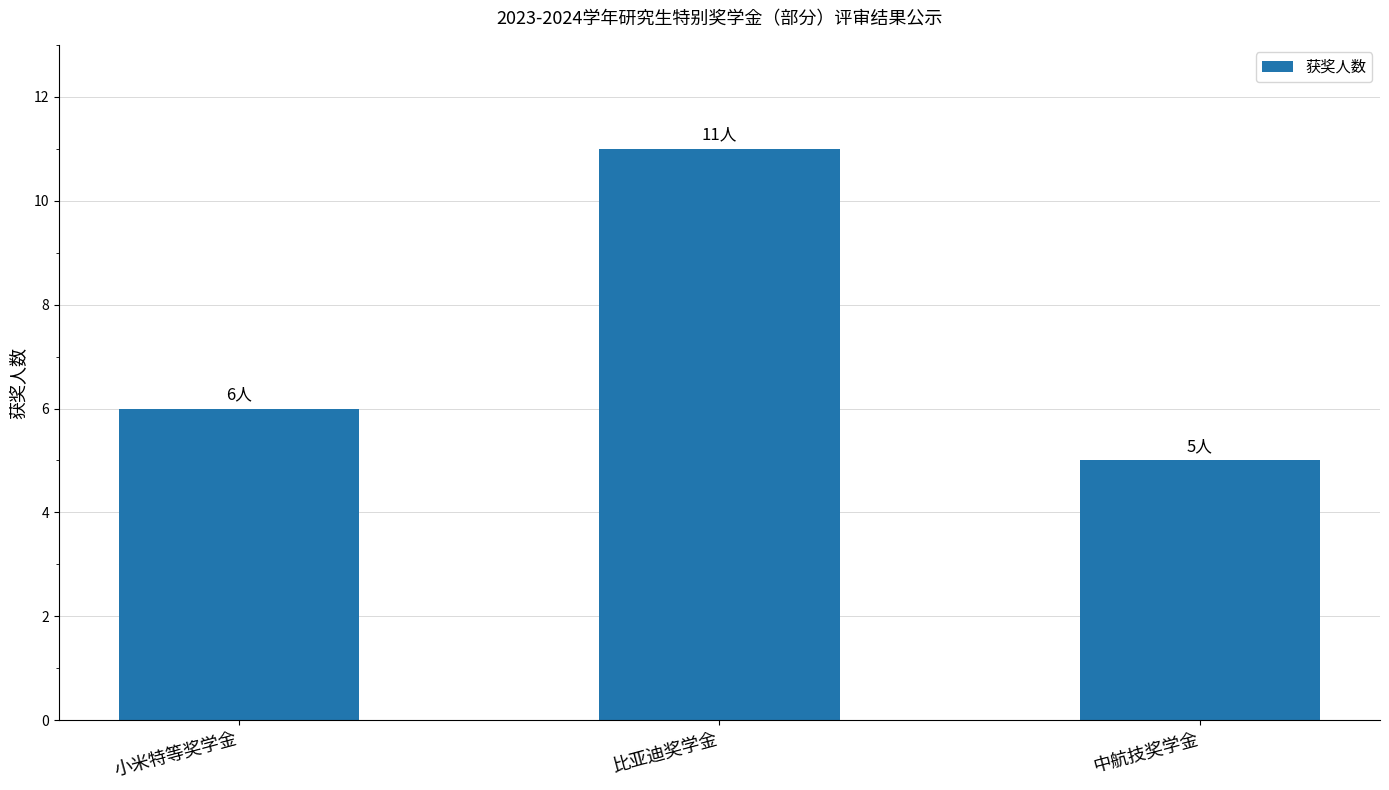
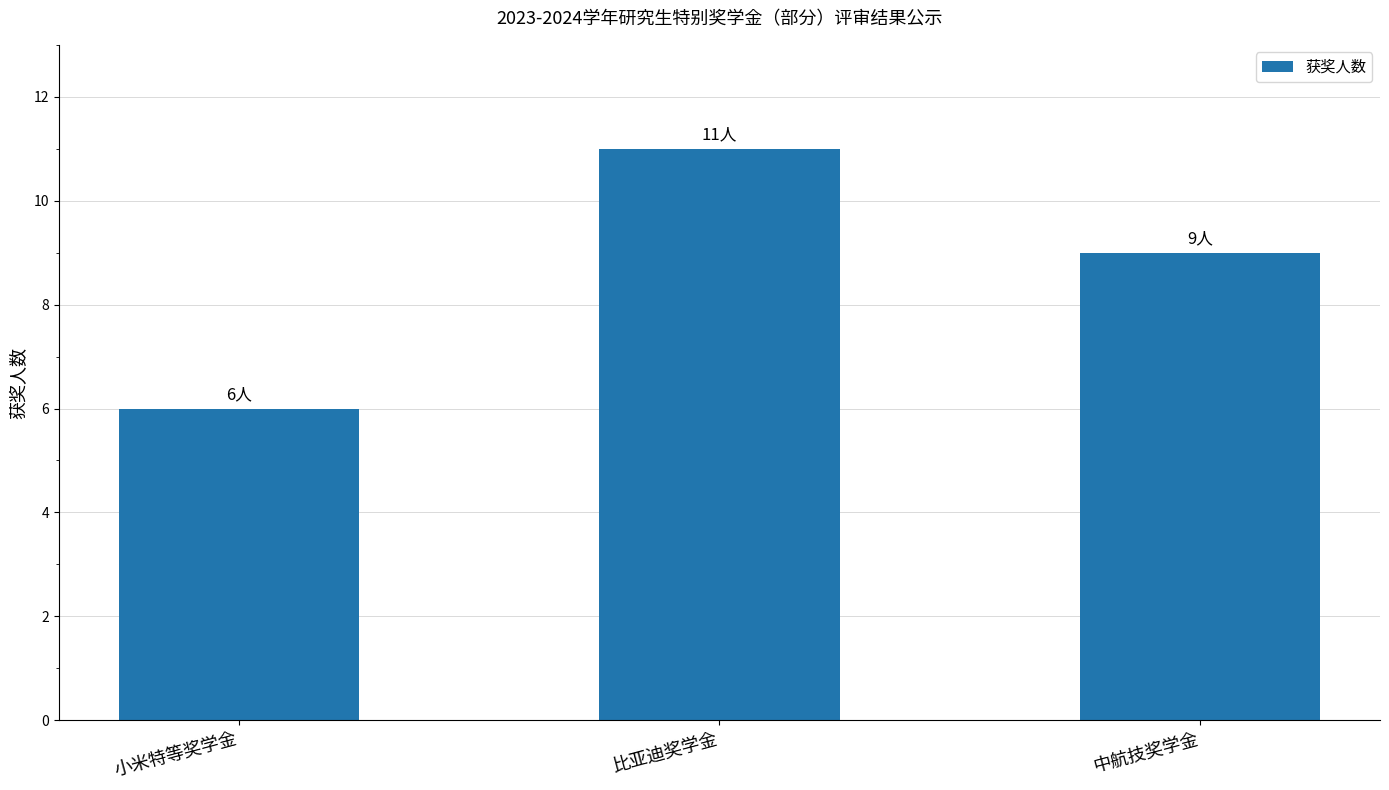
中航技奖学金: 5人 -> 9人
